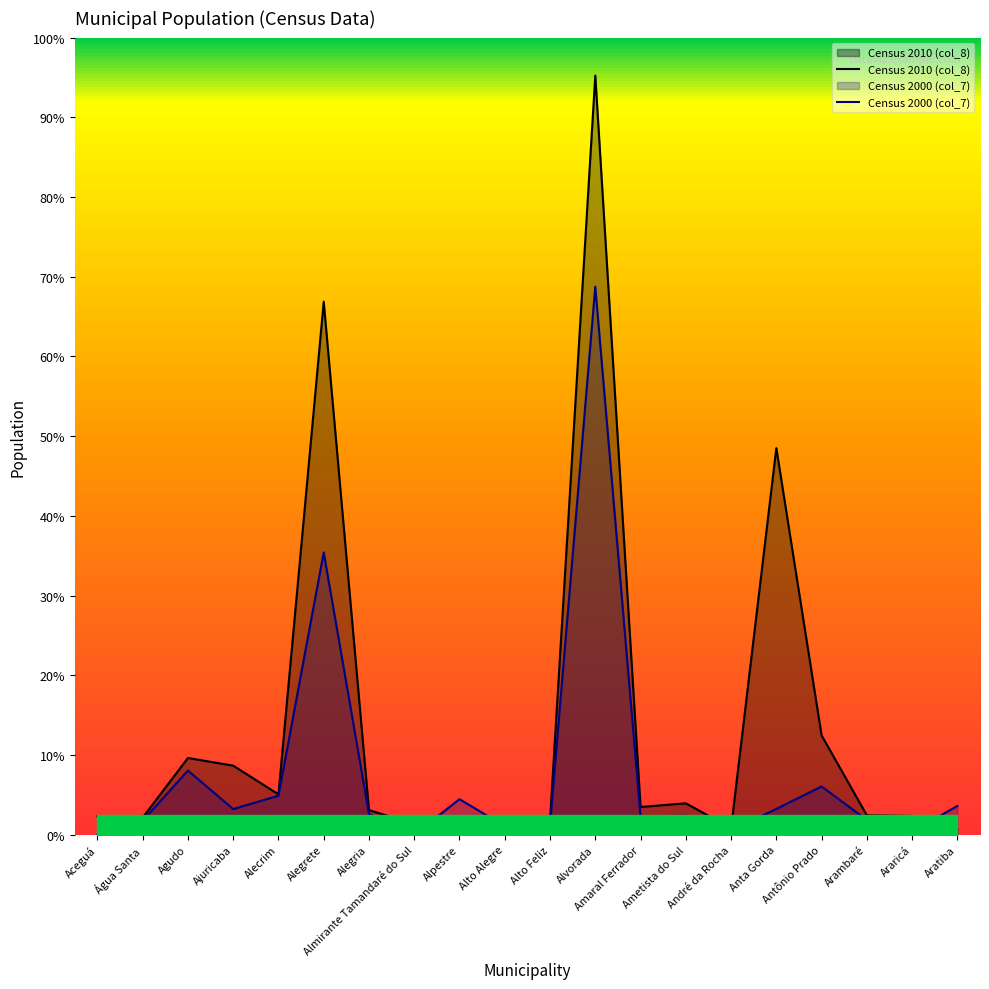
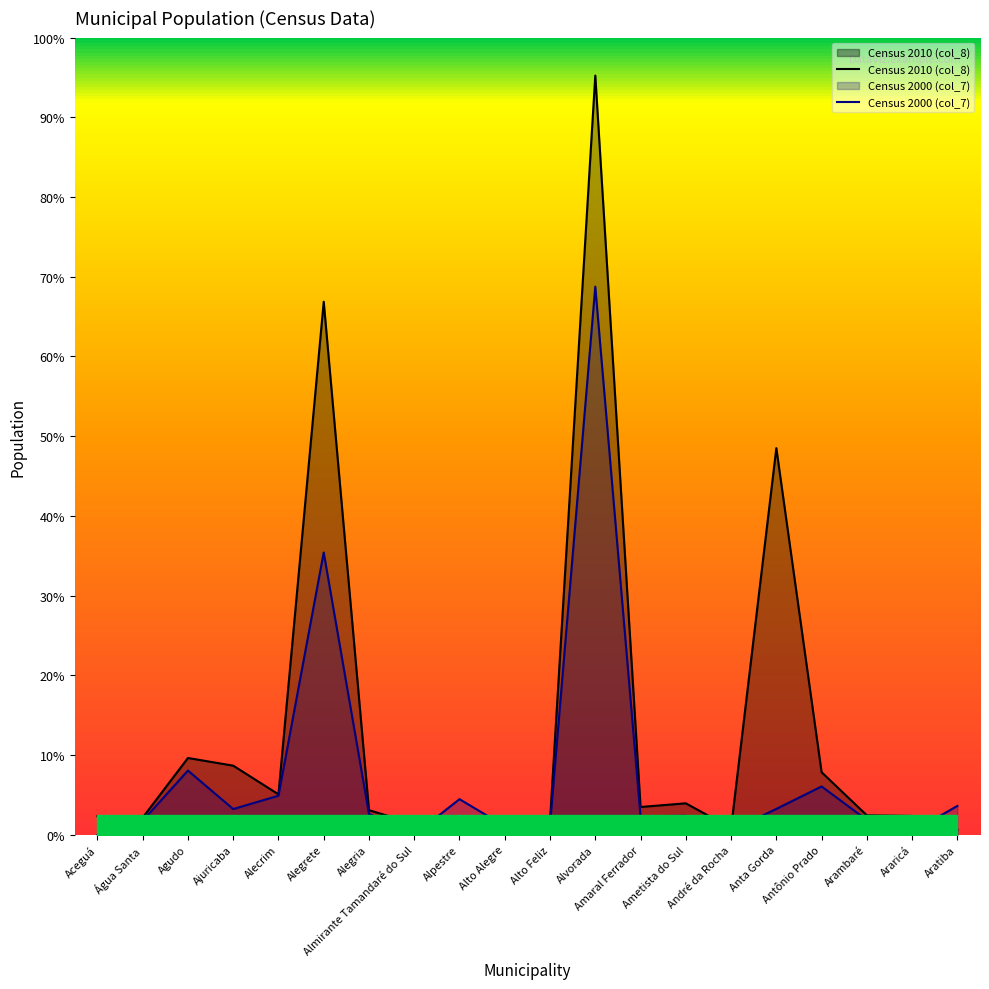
Census 2010 (col_8), Antônio Prado: 12% -> 8%
